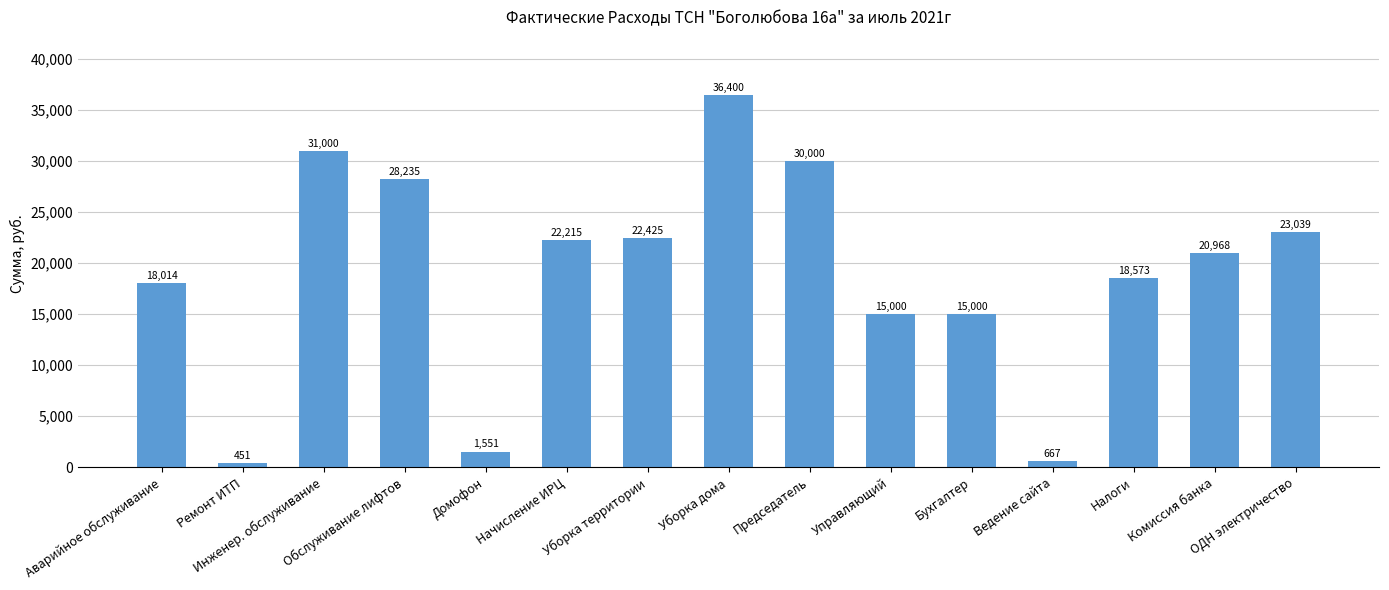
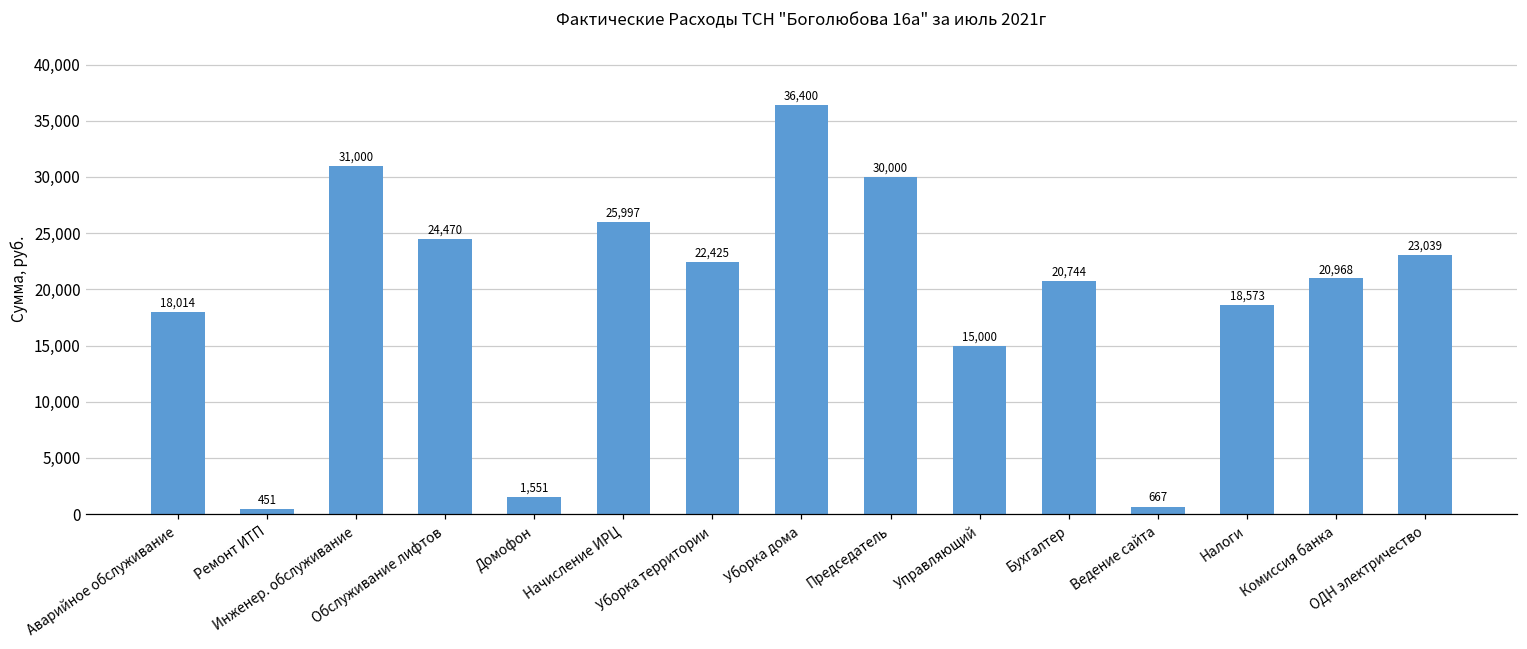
Обслуживание лифтов: 28,235 -> 24,470
Начисление ИРЦ: 22,215 -> 25,997
Бухгалтер: 15,000 -> 20,744
